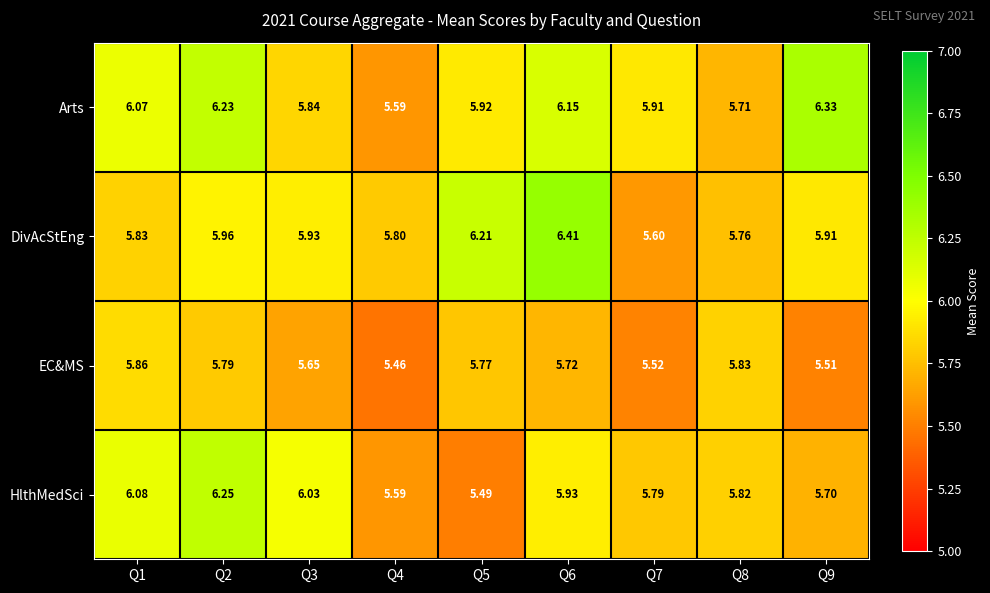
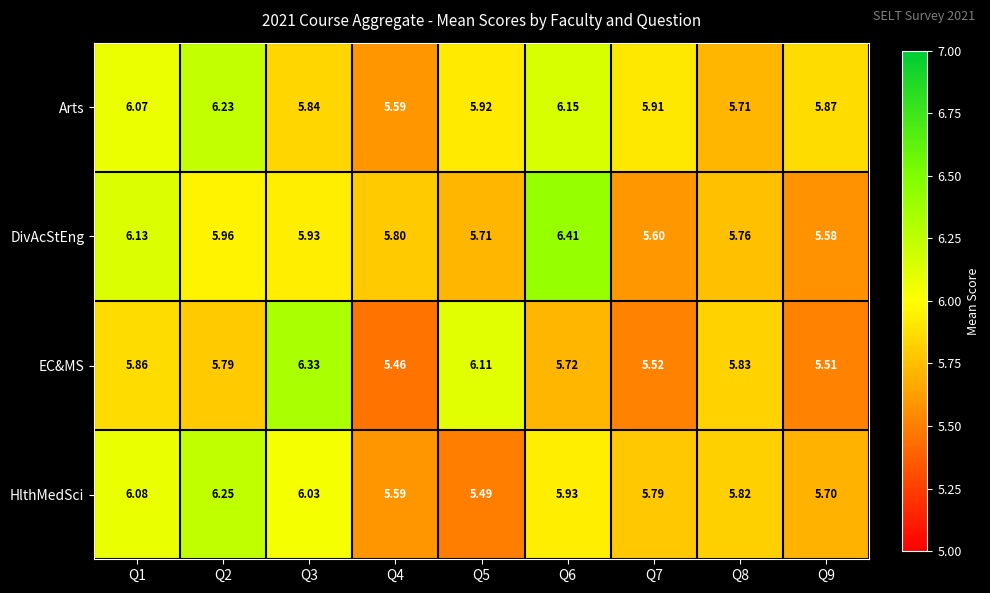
Arts, Q9: 6.33 -> 5.87
DivAcStEng, Q1: 5.83 -> 6.13
DivAcStEng, Q5: 6.21 -> 5.71
DivAcStEng, Q9: 5.91 -> 5.58
EC&MS, Q3: 5.65 -> 6.33
EC&MS, Q5: 5.77 -> 6.11
